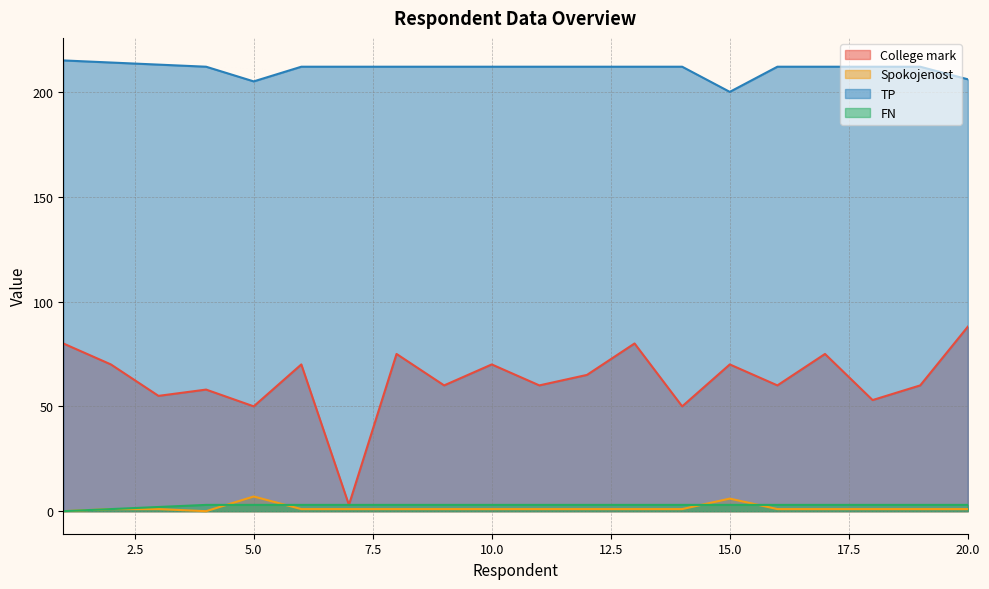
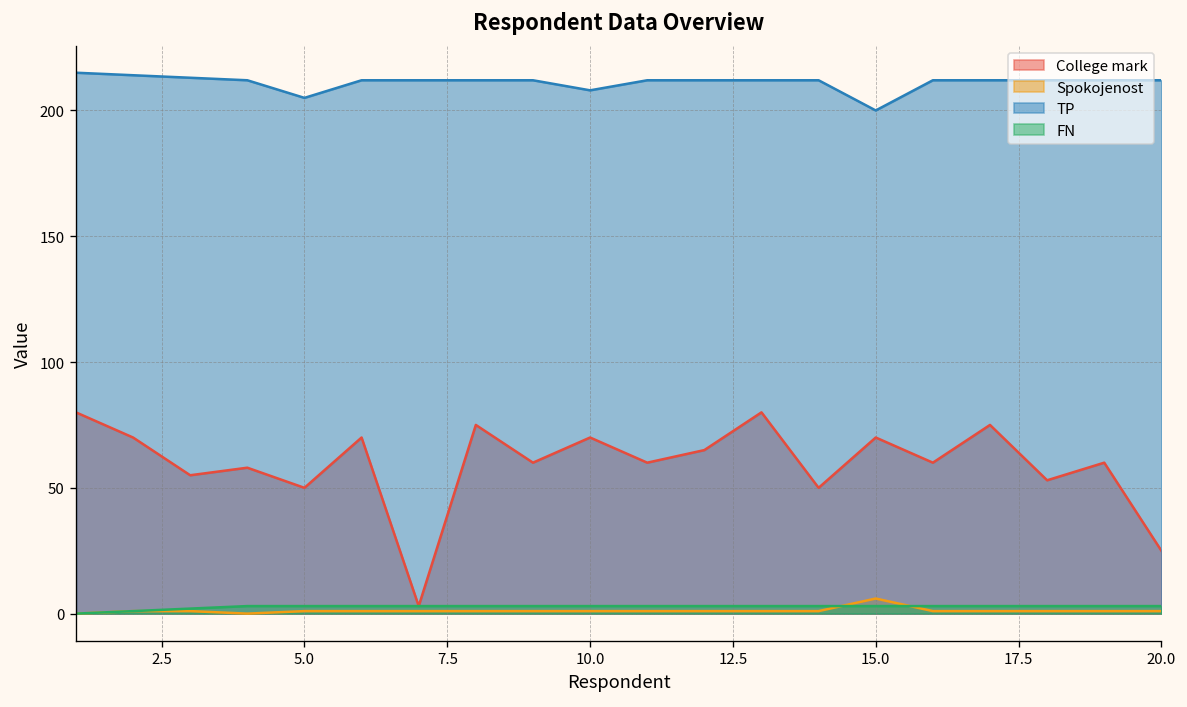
Spokojenost, 5.0: 7 -> 1
TP, 10.0: 212 -> 208
College mark, 20.0: 88 -> 25
TP, 20.0: 206 -> 212
